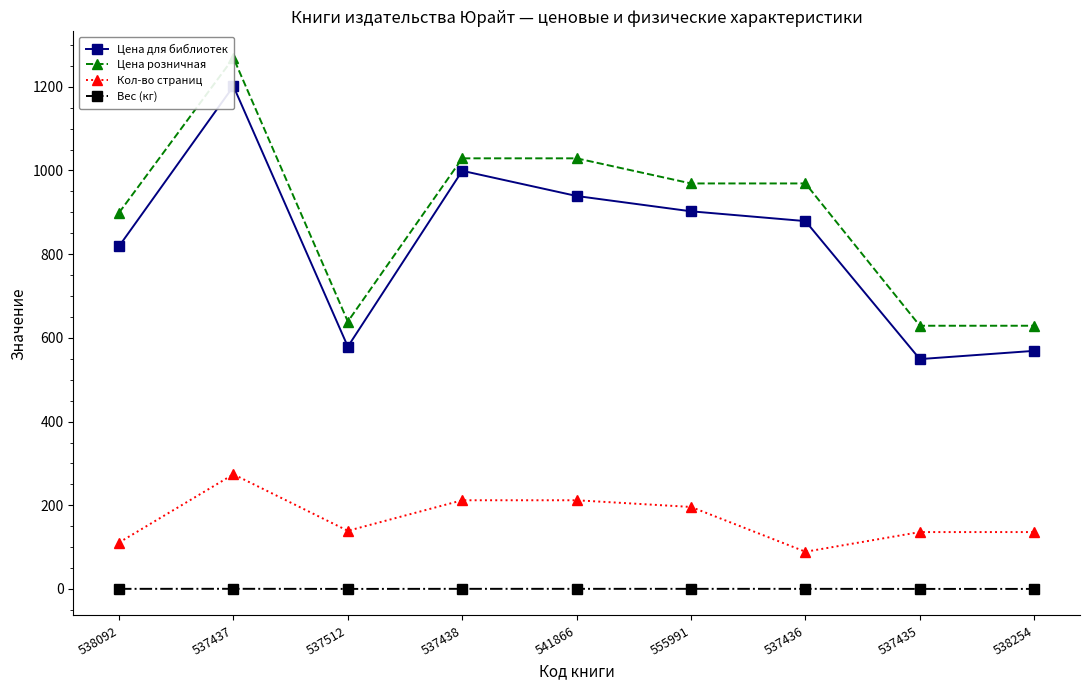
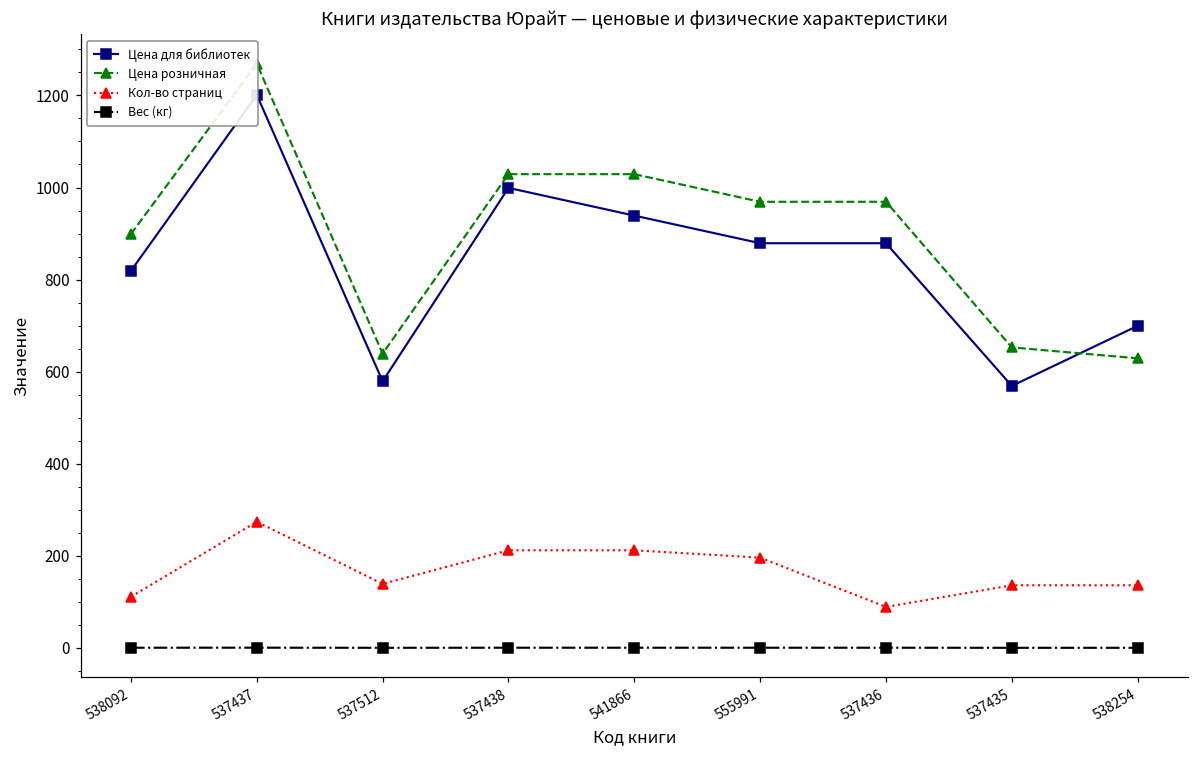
Цена для библиотек, 555991: 900 -> 880
Цена для библиотек, 537435: 550 -> 570
Цена розничная, 537435: 630 -> 650
Цена для библиотек, 538254: 570 -> 700
